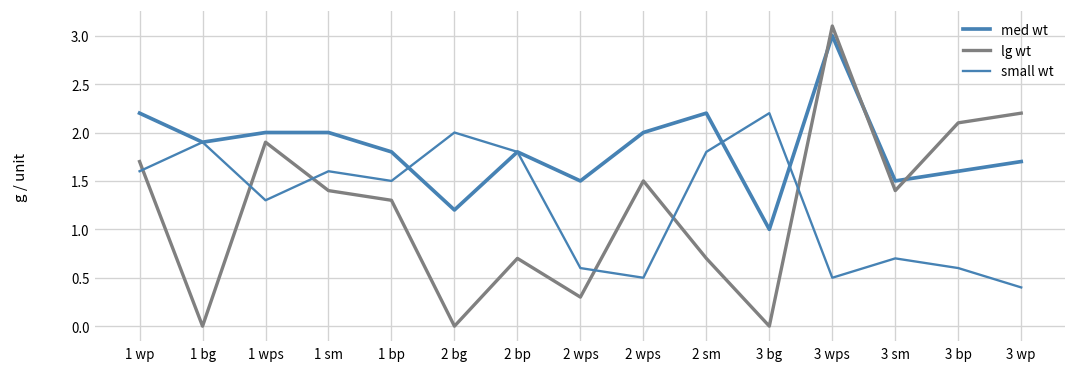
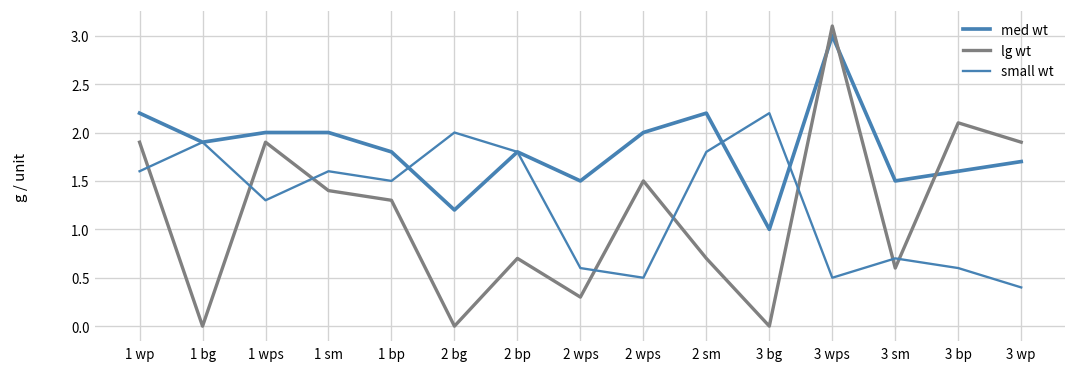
lg wt, 1 wp: 1.7 -> 1.9
lg wt, 3 sm: 1.4 -> 0.6
lg wt, 3 wp: 2.2 -> 1.9
